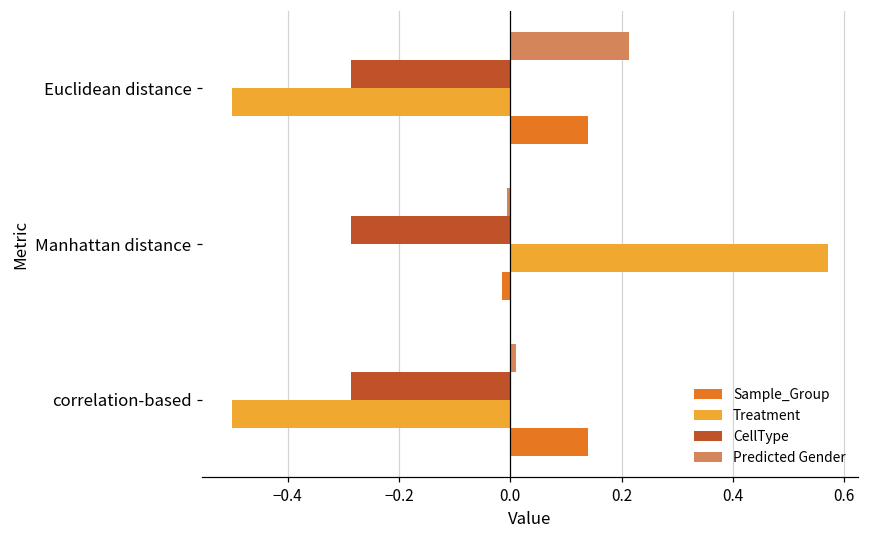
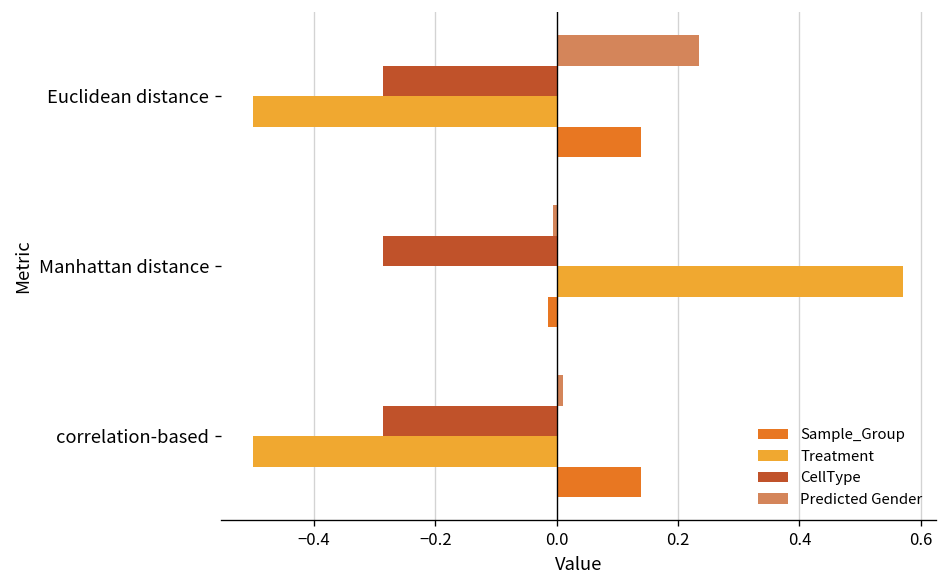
Predicted Gender, Euclidean distance: 0.21 -> 0.23
